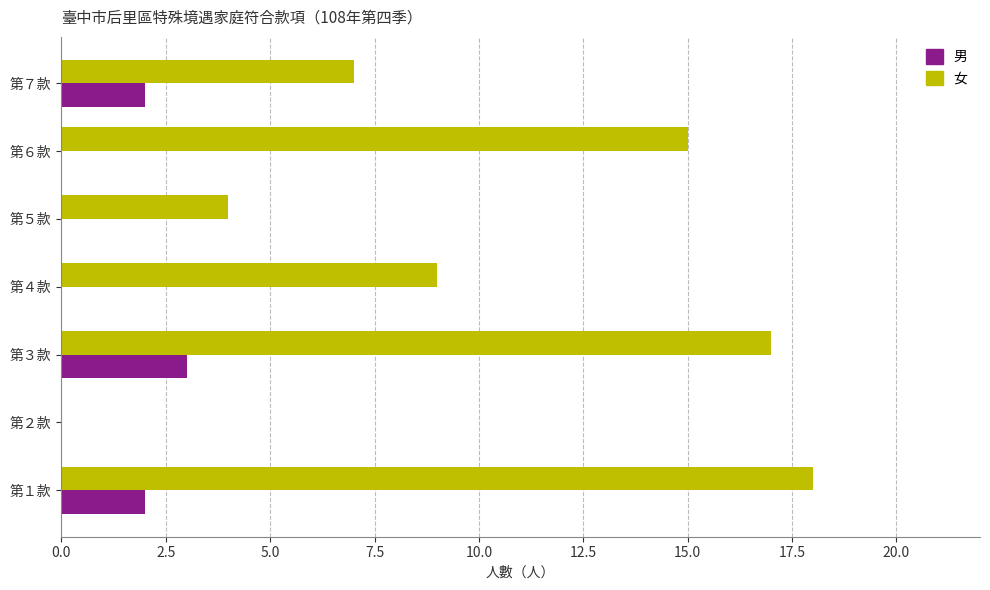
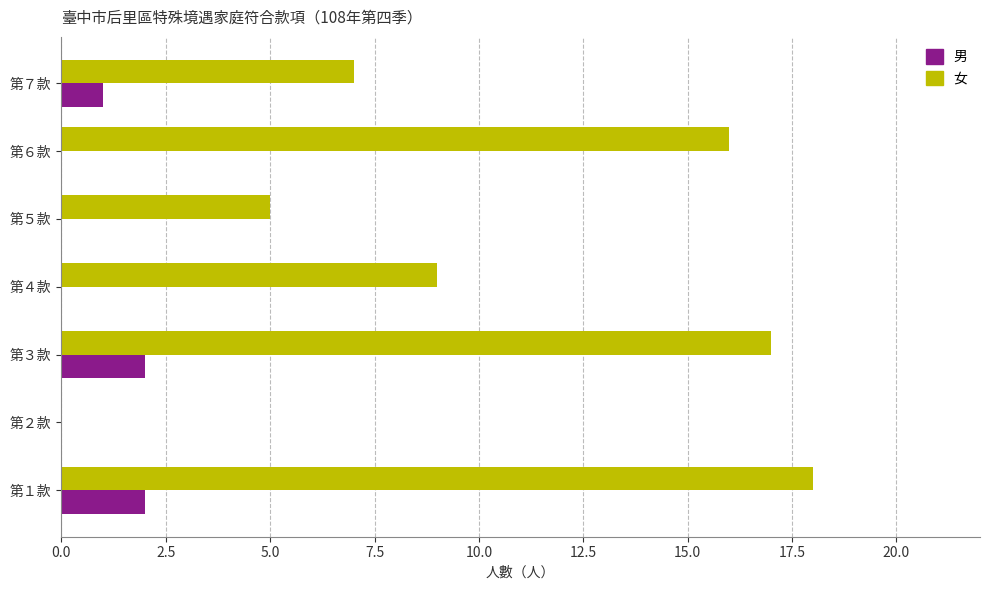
男, 第７款: 2 -> 1
女, 第６款: 15 -> 16
女, 第５款: 4 -> 5
男, 第３款: 3 -> 2
